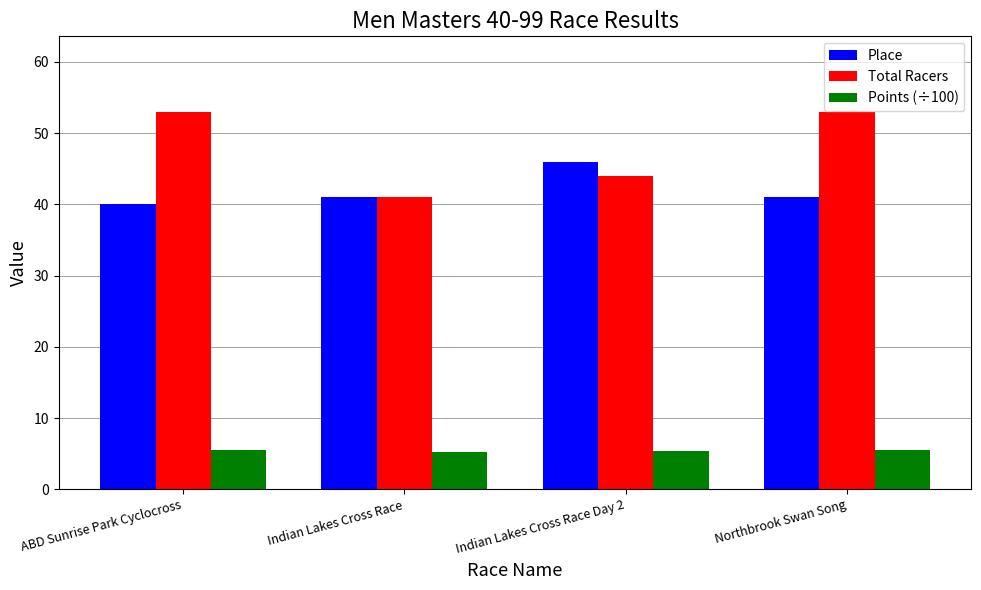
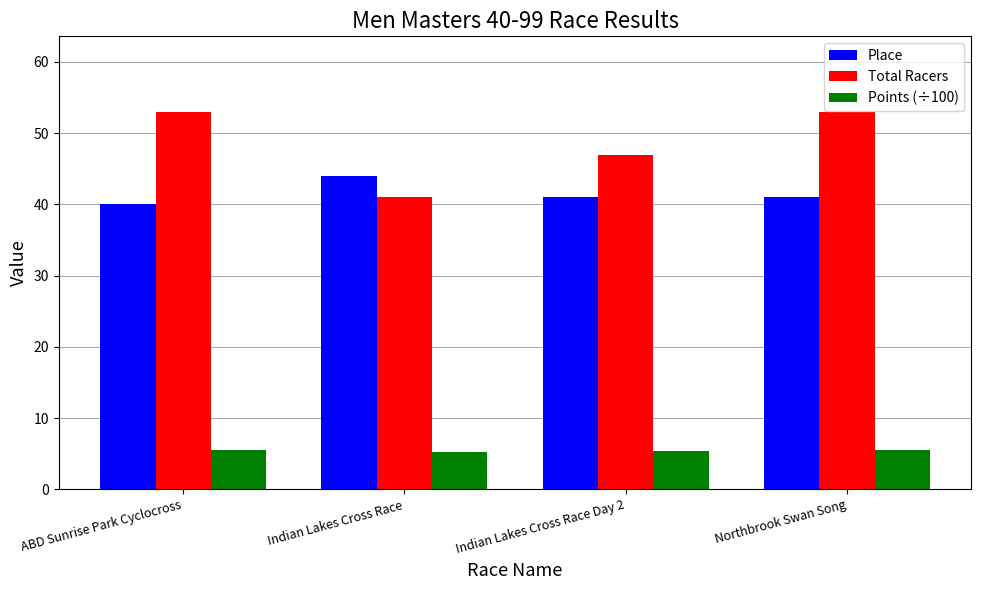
Place, Indian Lakes Cross Race: 41 -> 44
Place, Indian Lakes Cross Race Day 2: 46 -> 41
Total Racers, Indian Lakes Cross Race Day 2: 44 -> 47
